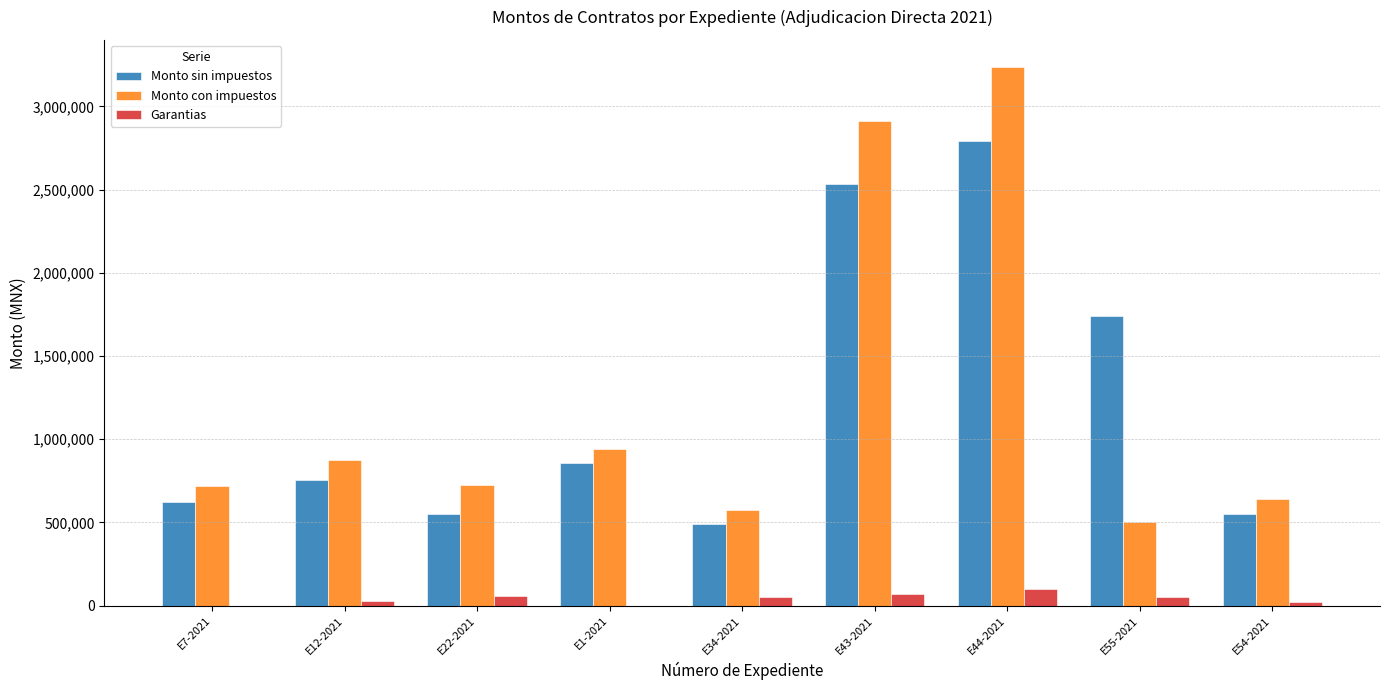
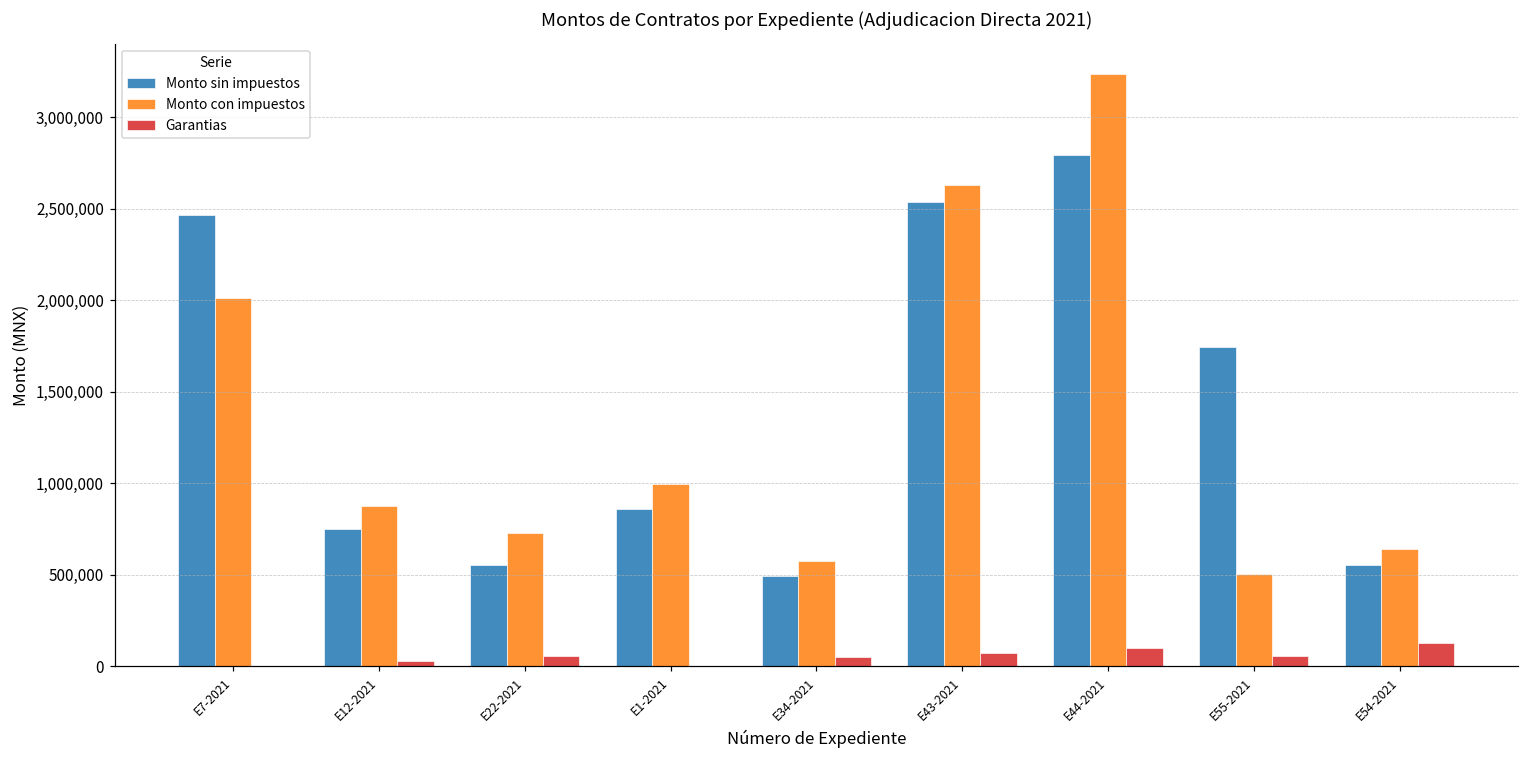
Monto sin impuestos, E7-2021: 620,000 -> 2,470,000
Monto con impuestos, E7-2021: 720,000 -> 2,010,000
Monto con impuestos, E1-2021: 940,000 -> 990,000
Monto con impuestos, E43-2021: 2,920,000 -> 2,630,000
Garantias, E54-2021: 20,000 -> 130,000
